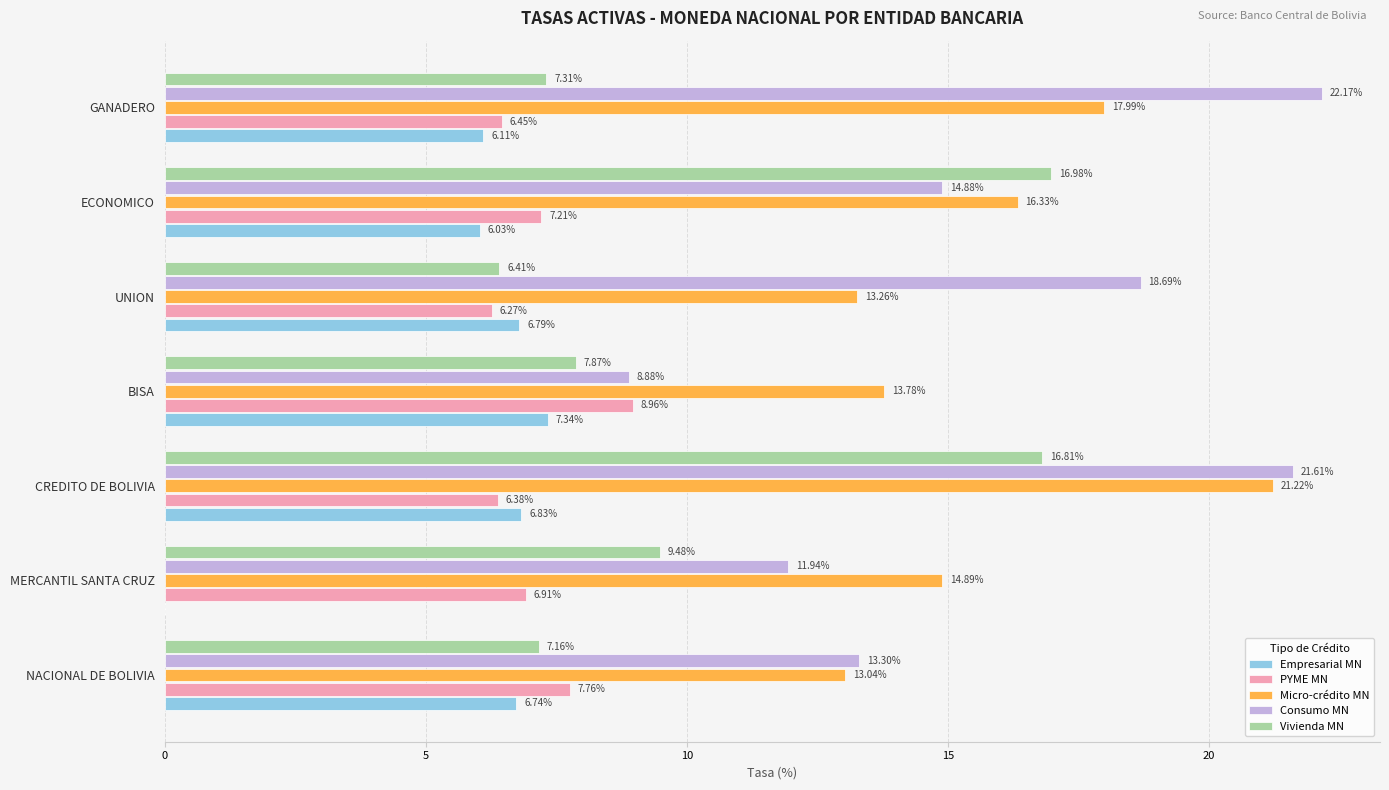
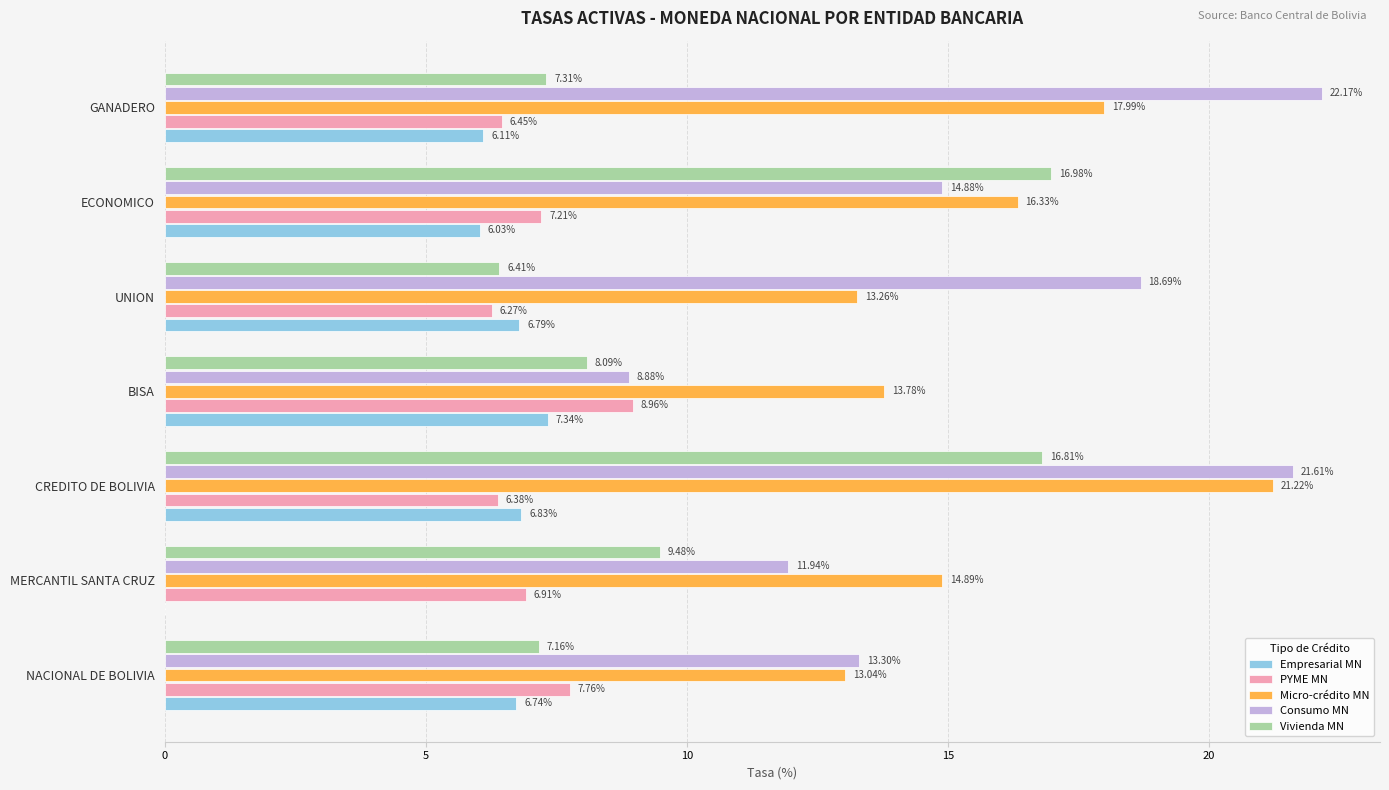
Vivienda MN, BISA: 7.87% -> 8.09%
